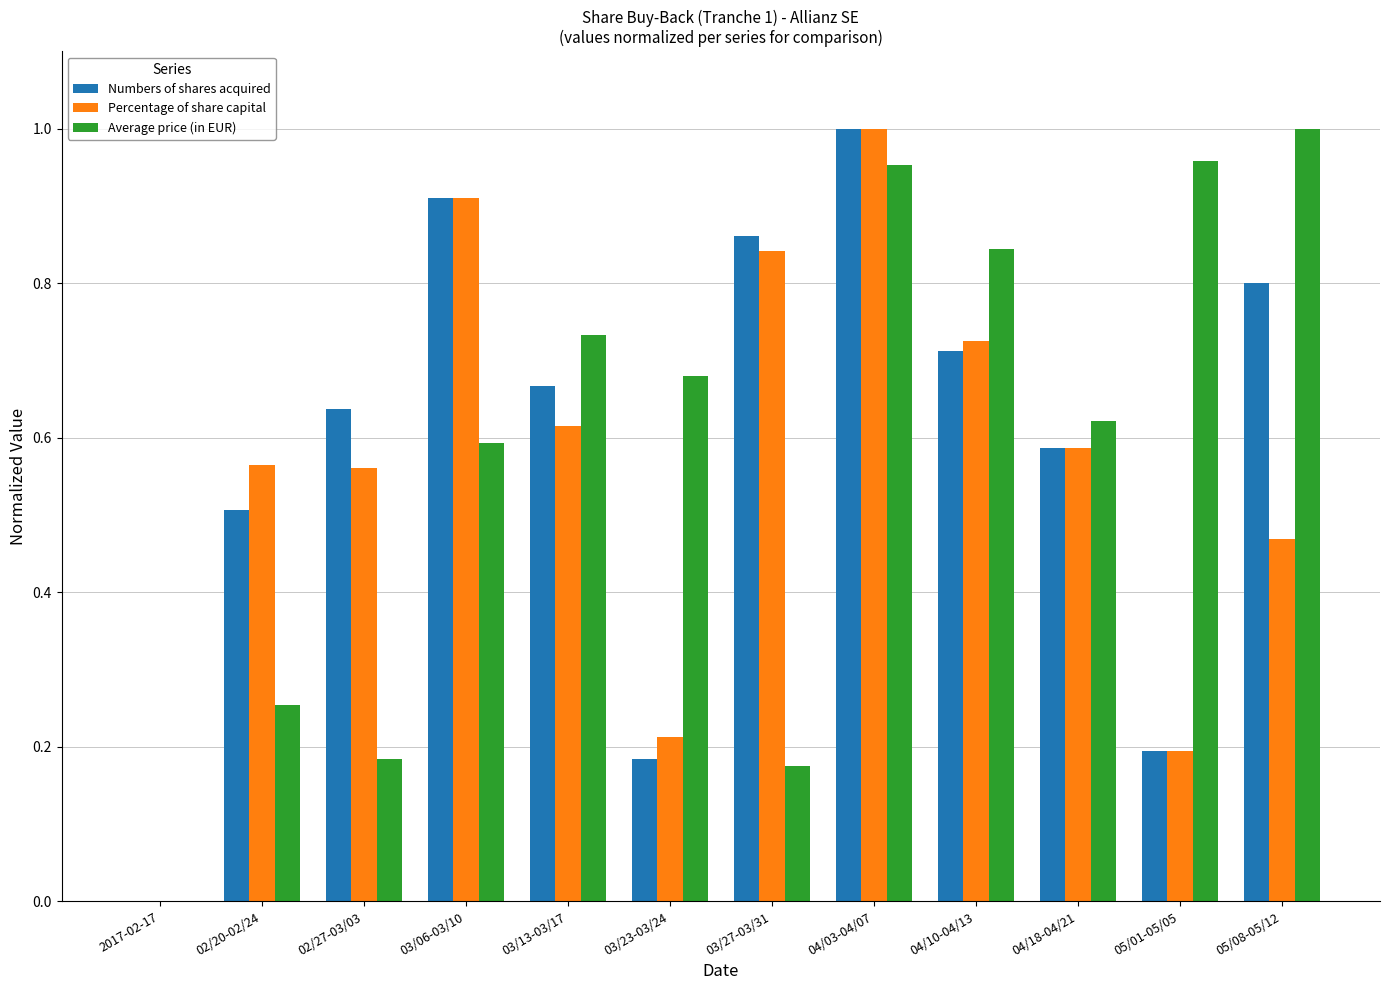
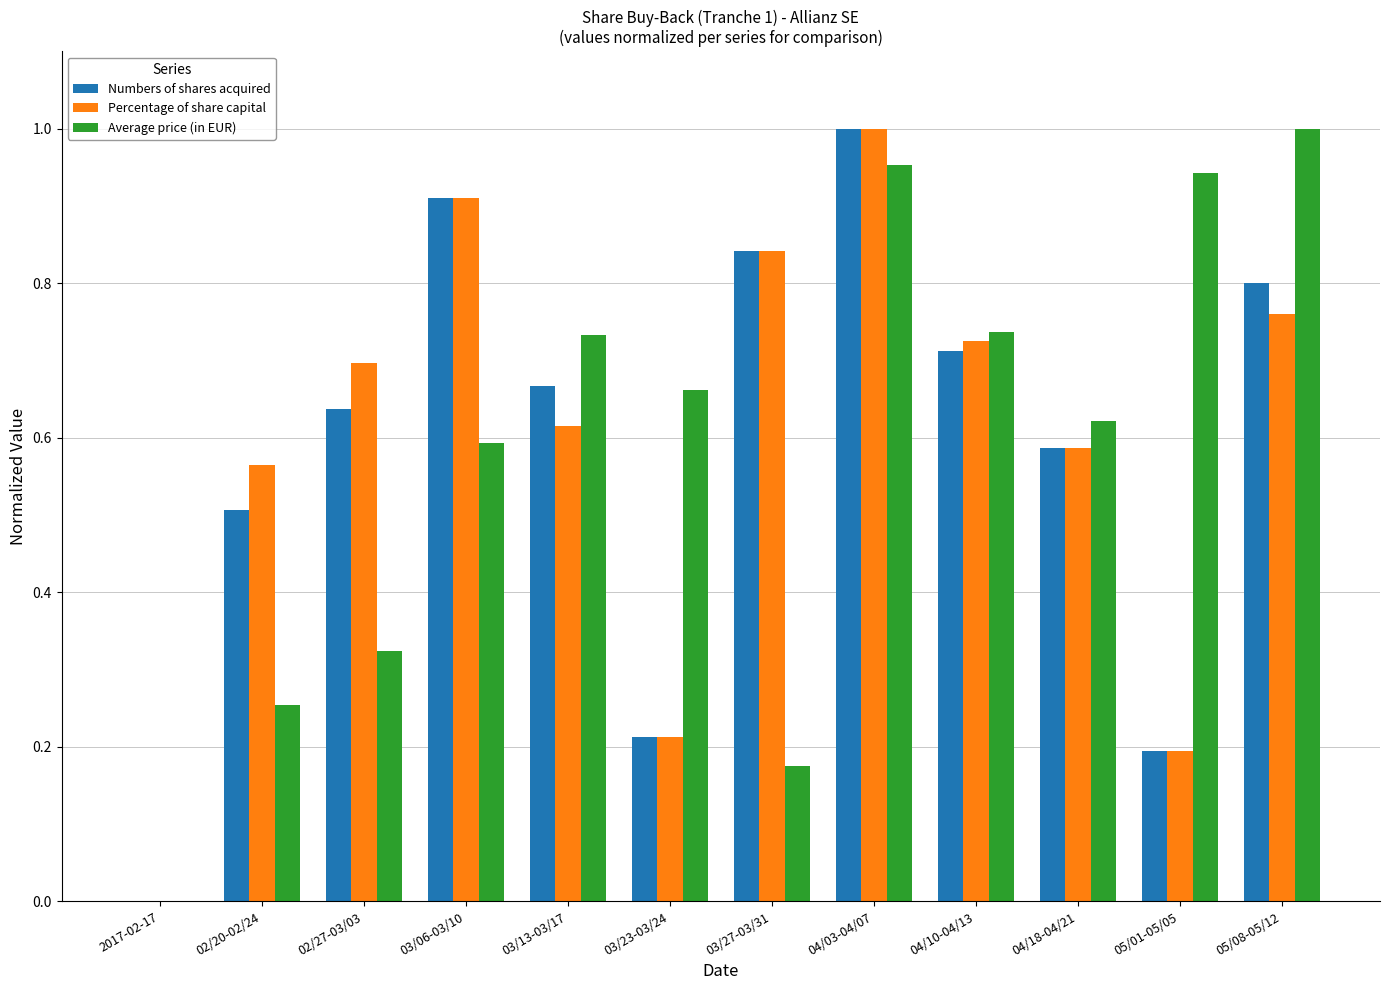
Percentage of share capital, 02/27-03/03: 0.56 -> 0.70
Average price (in EUR), 02/27-03/03: 0.18 -> 0.32
Numbers of shares acquired, 03/23-03/24: 0.18 -> 0.21
Average price (in EUR), 03/23-03/24: 0.68 -> 0.66
Numbers of shares acquired, 03/27-03/31: 0.86 -> 0.84
Average price (in EUR), 04/10-04/13: 0.84 -> 0.74
Average price (in EUR), 05/01-05/05: 0.96 -> 0.94
Percentage of share capital, 05/08-05/12: 0.47 -> 0.76
